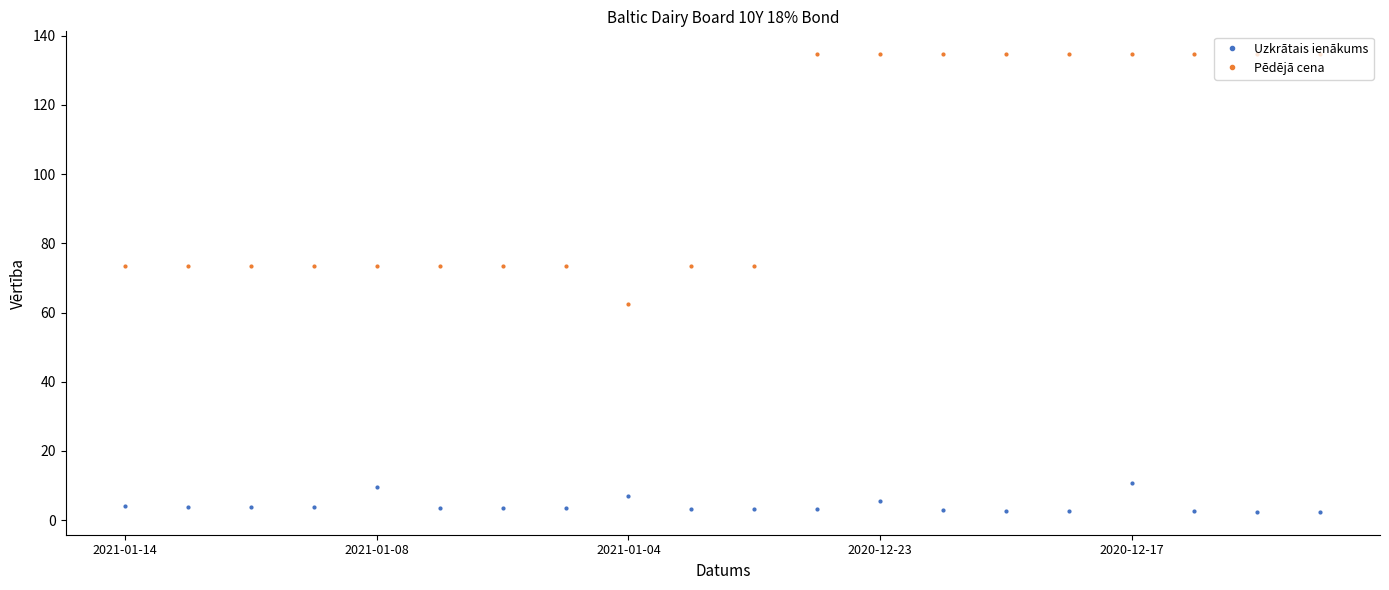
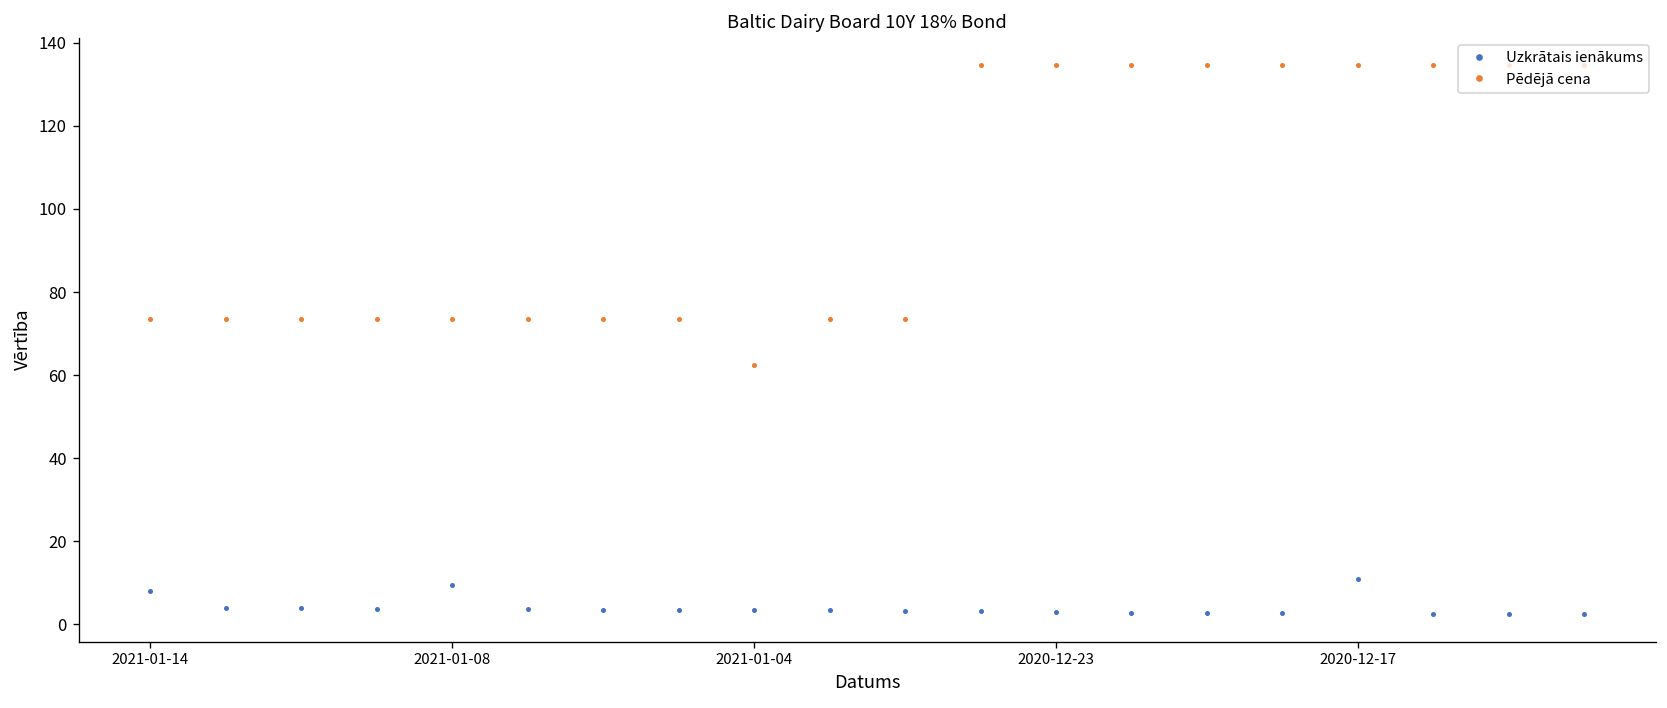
Uzkrātais ienākums, 2021-01-14: 4 -> 8
Uzkrātais ienākums, 2021-01-04: 7 -> 3
Uzkrātais ienākums, 2020-12-23: 6 -> 3
